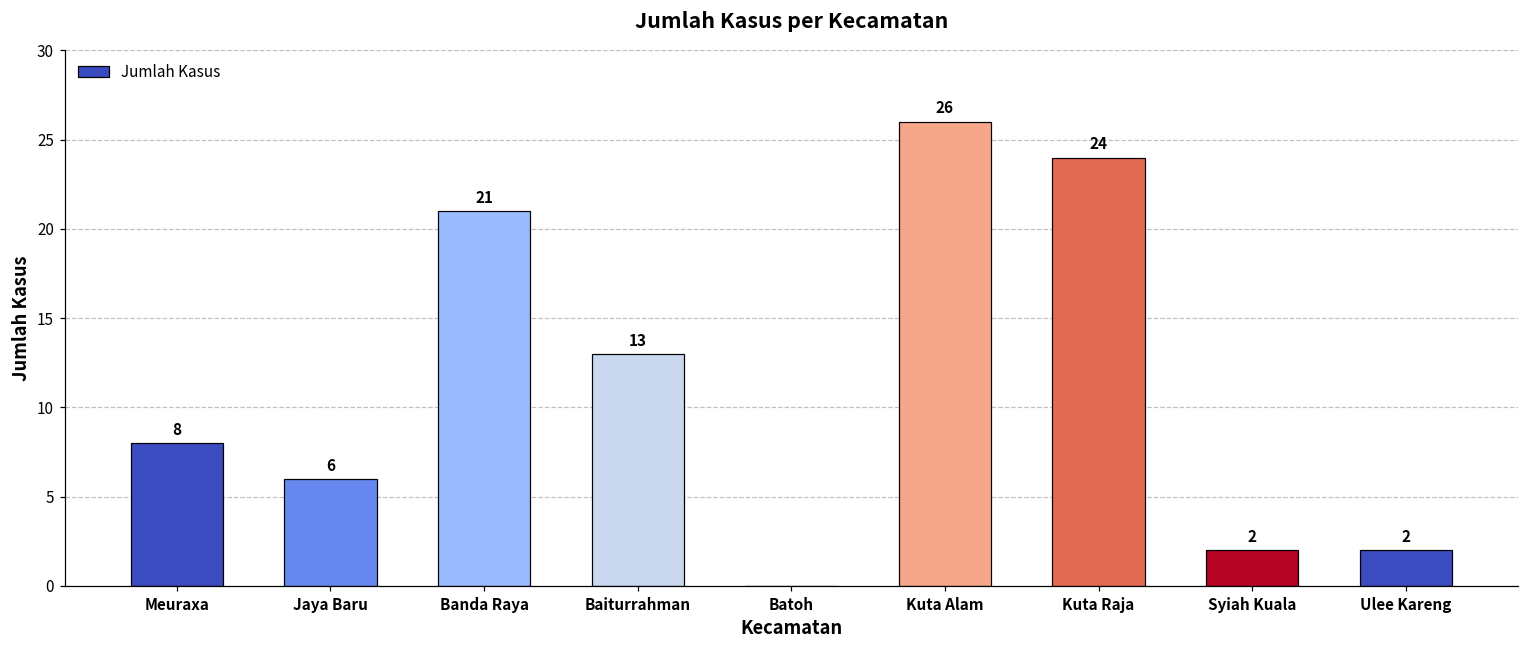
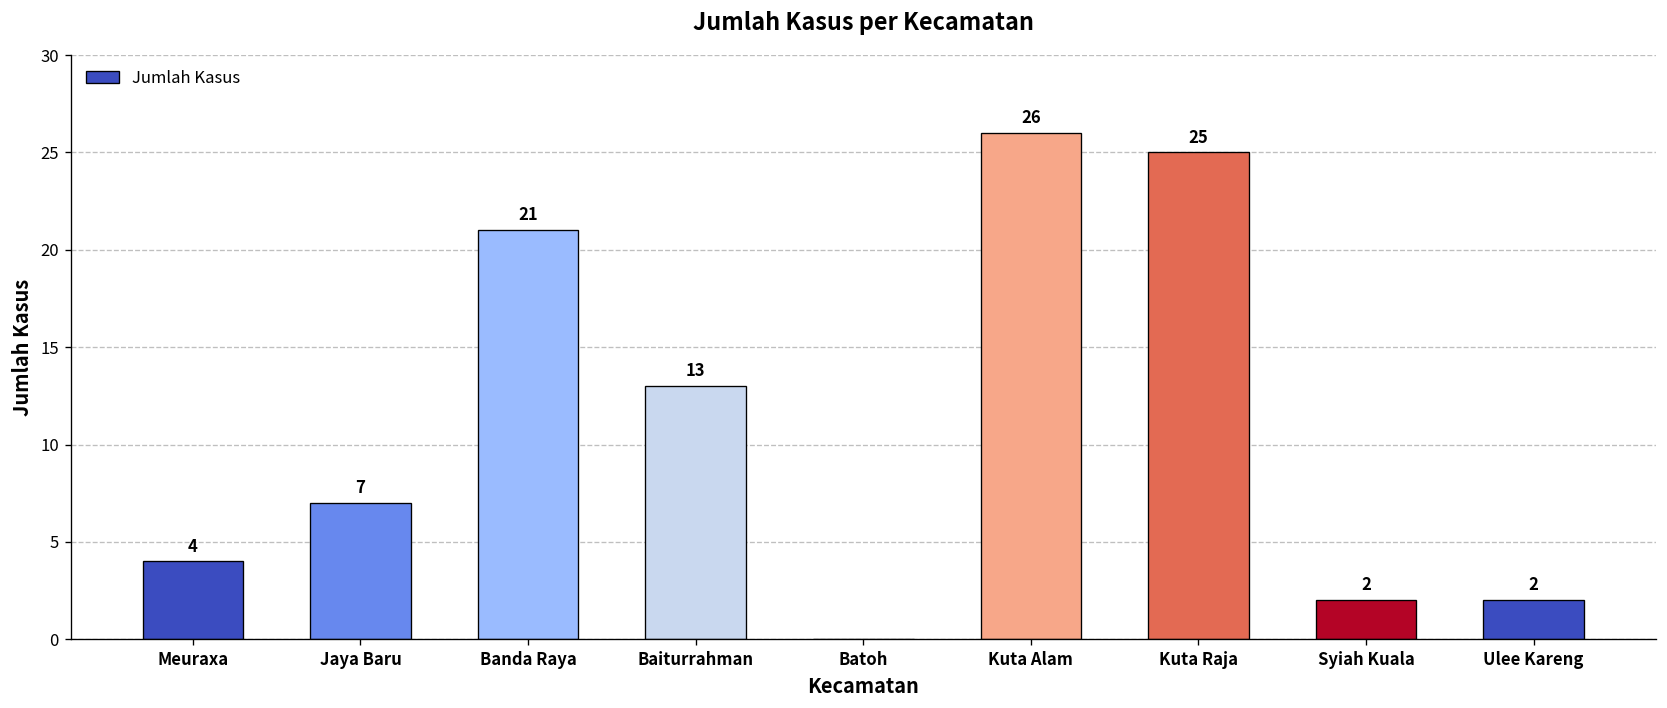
Meuraxa: 8 -> 4
Jaya Baru: 6 -> 7
Kuta Raja: 24 -> 25
